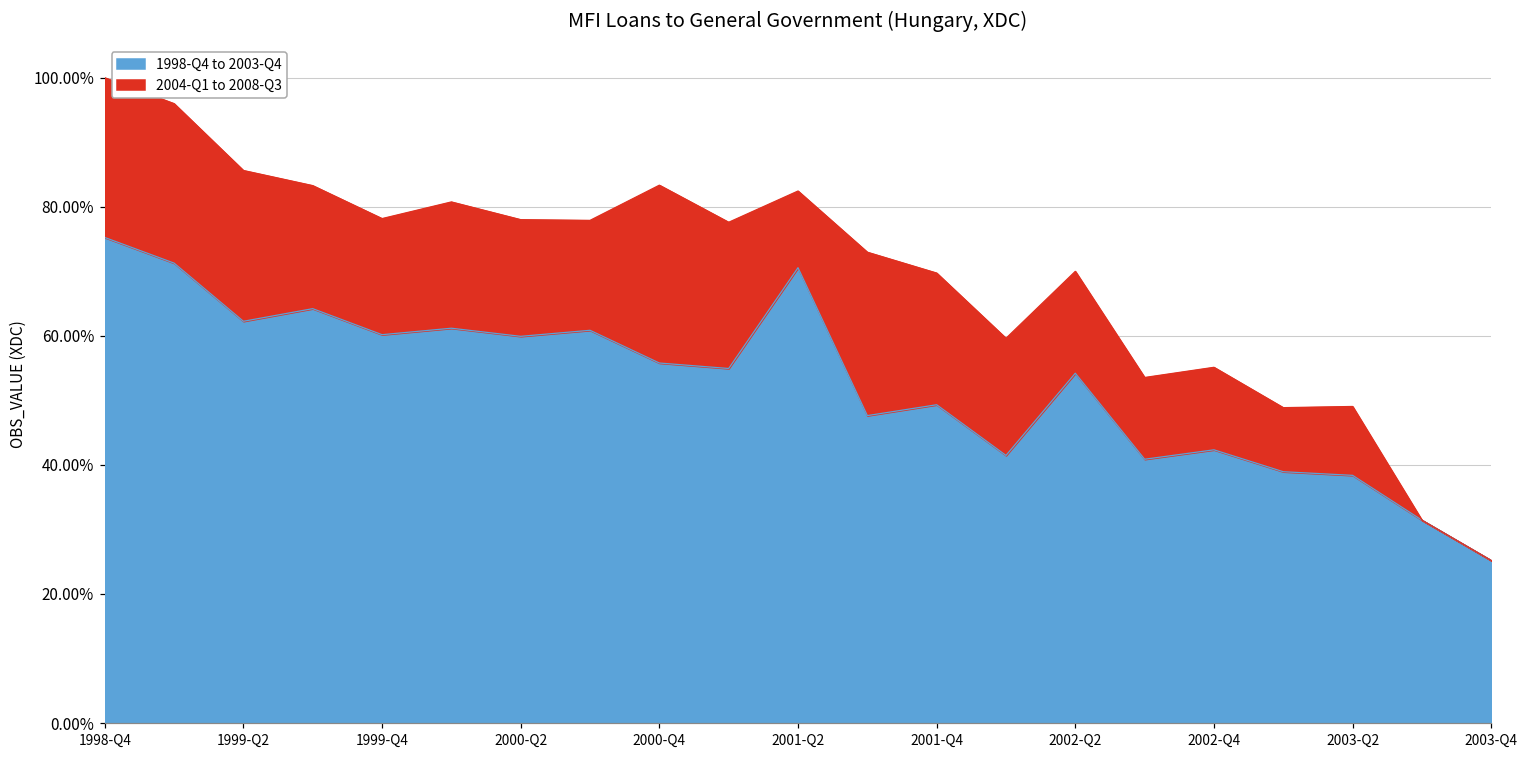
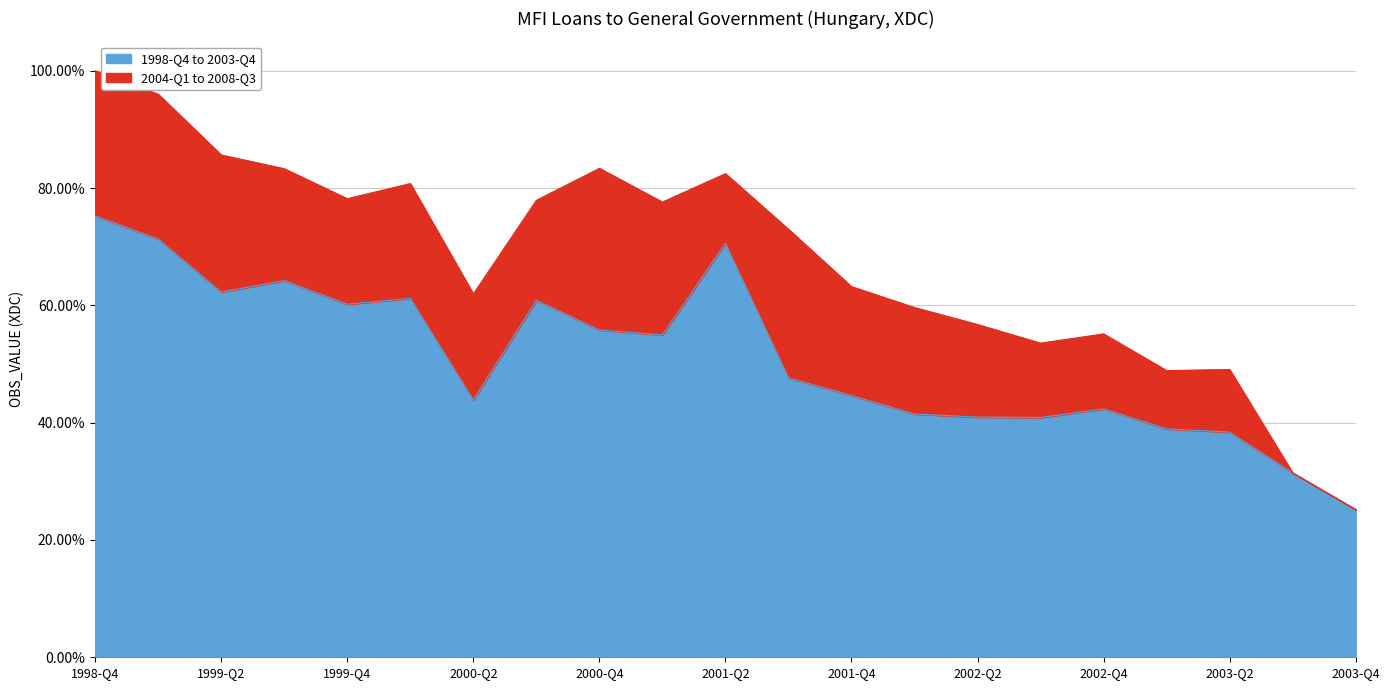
1998-Q4 to 2003-Q4, 2000-Q2: 60% -> 44%
1998-Q4 to 2003-Q4, 2001-Q4: 49% -> 45%
2004-Q1 to 2008-Q3, 2001-Q4: 20% -> 19%
1998-Q4 to 2003-Q4, 2002-Q2: 54% -> 41%
